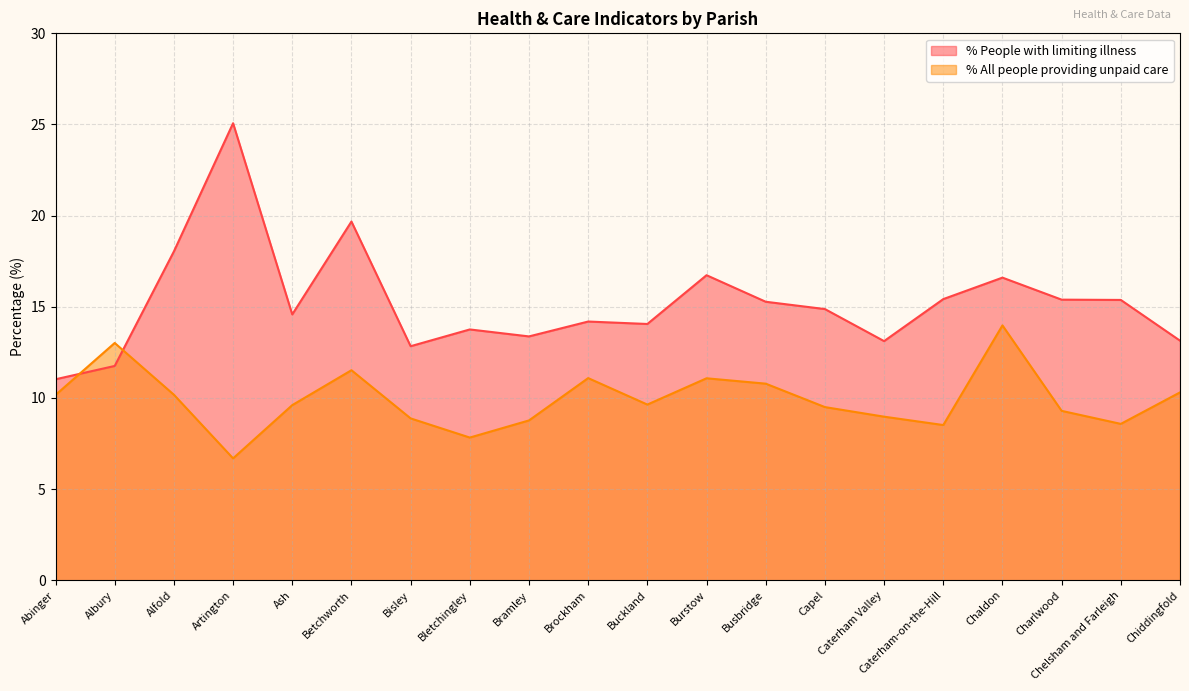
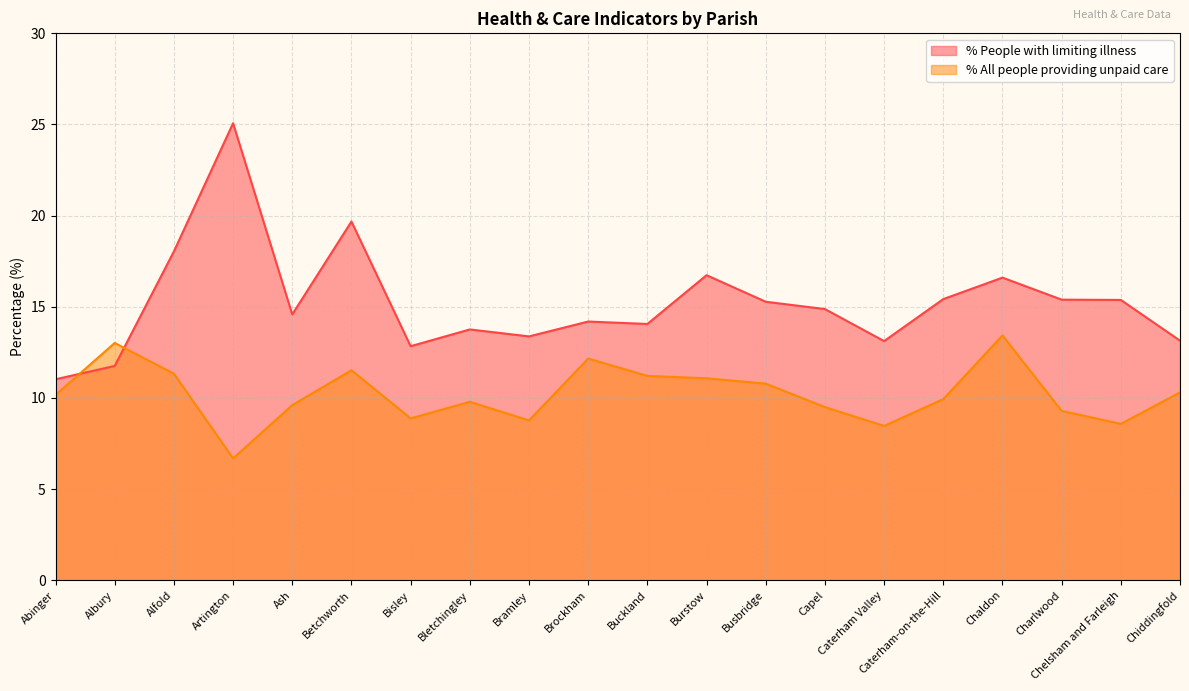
% All people providing unpaid care, Alfold: 10.2 -> 11.3
% All people providing unpaid care, Bletchingley: 7.8 -> 9.8
% All people providing unpaid care, Brockham: 11.1 -> 12.2
% All people providing unpaid care, Buckland: 9.6 -> 11.2
% All people providing unpaid care, Caterham Valley: 9.0 -> 8.5
% All people providing unpaid care, Caterham-on-the-Hill: 8.5 -> 9.9
% All people providing unpaid care, Chaldon: 14.0 -> 13.4
